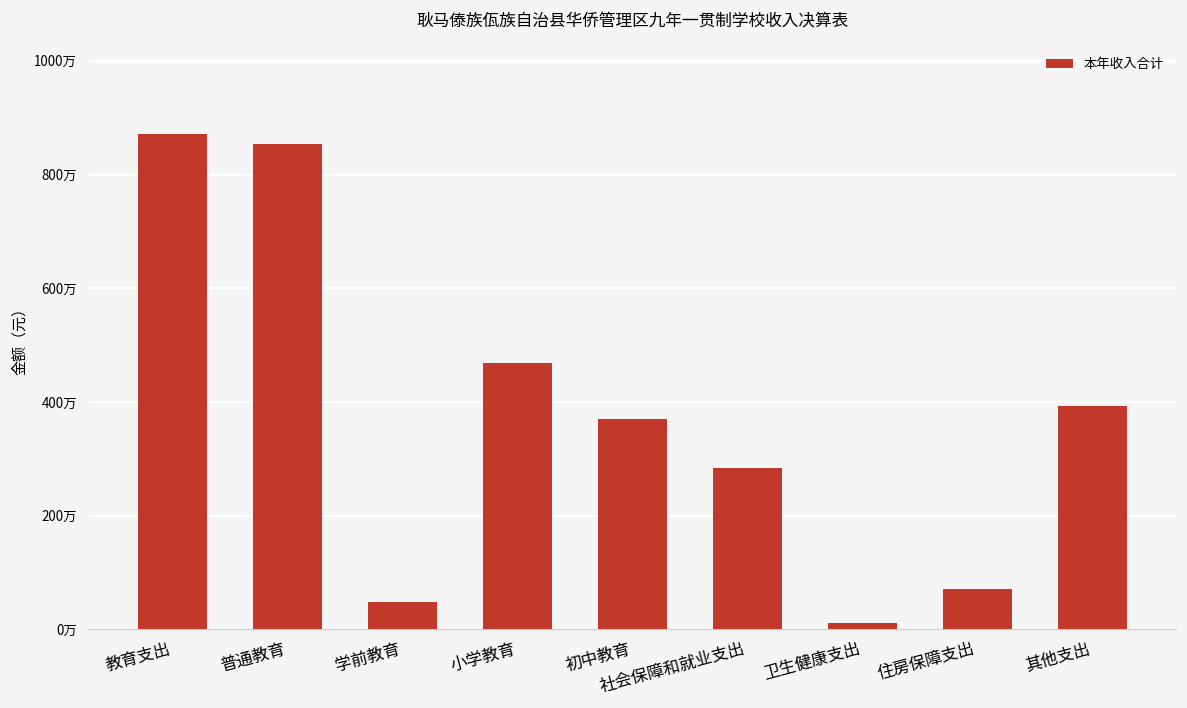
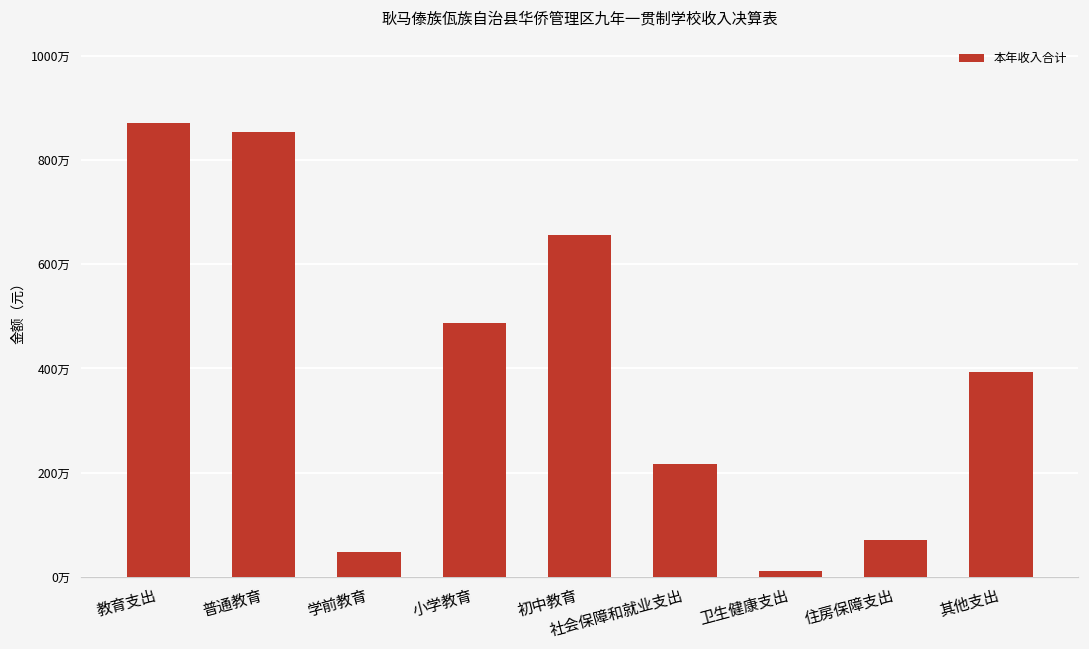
小学教育: 470万 -> 490万
初中教育: 370万 -> 660万
社会保障和就业支出: 280万 -> 220万
